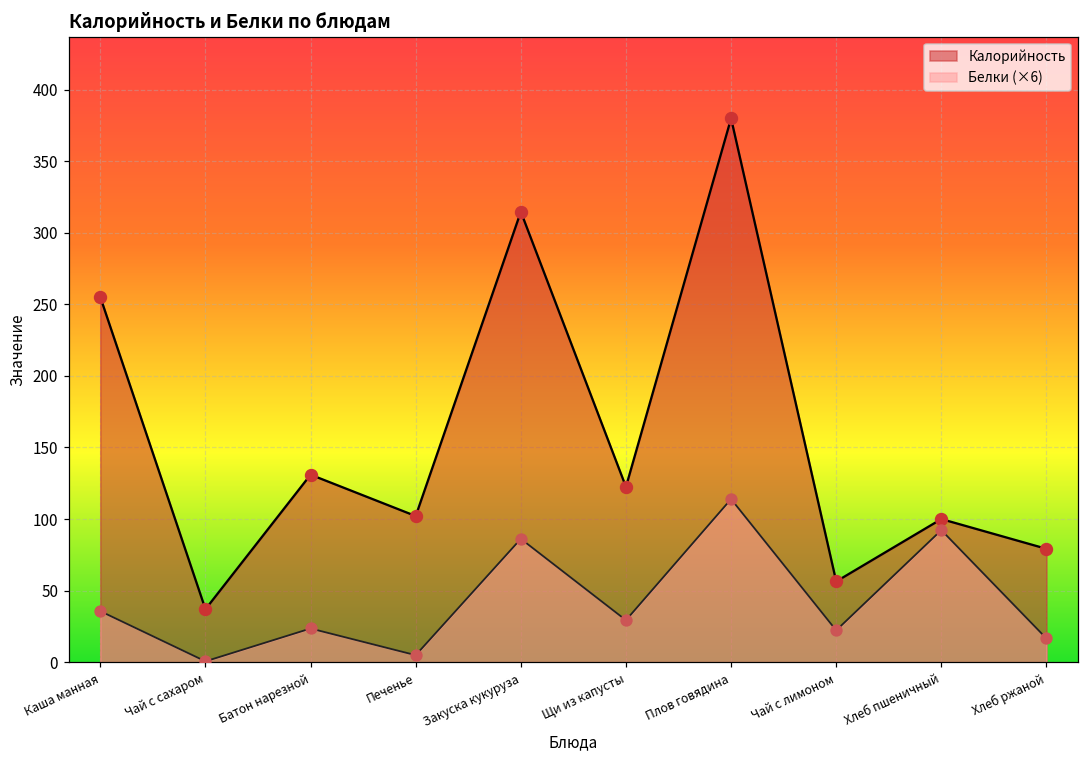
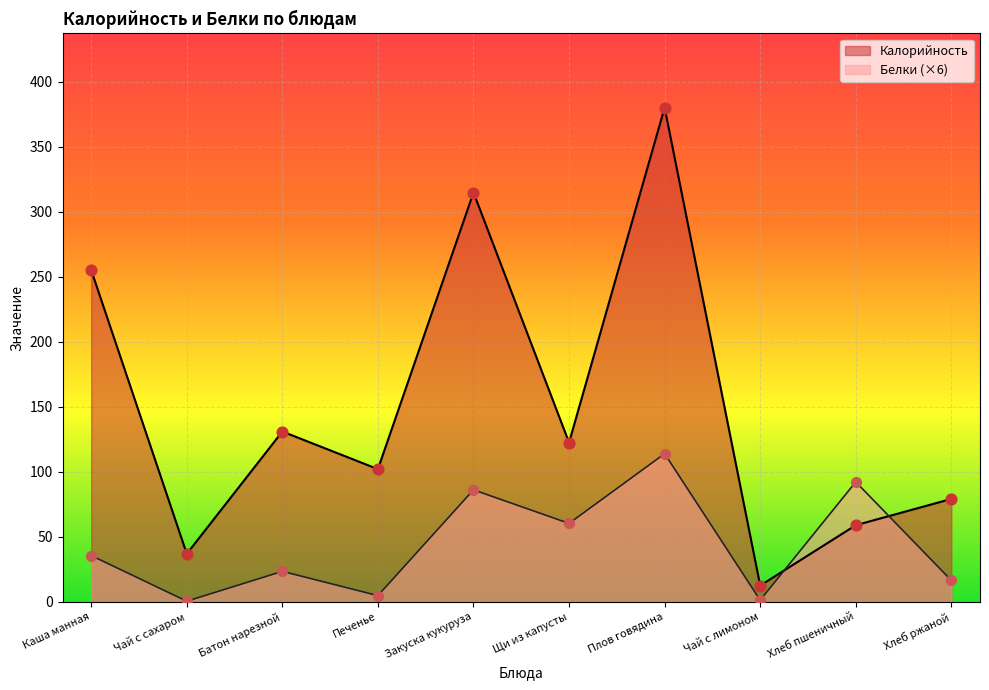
Белки (×6), Щи из капусты: 29 -> 60
Калорийность, Чай с лимоном: 56 -> 13
Белки (×6), Чай с лимоном: 22 -> 1
Калорийность, Хлеб пшеничный: 100 -> 59
